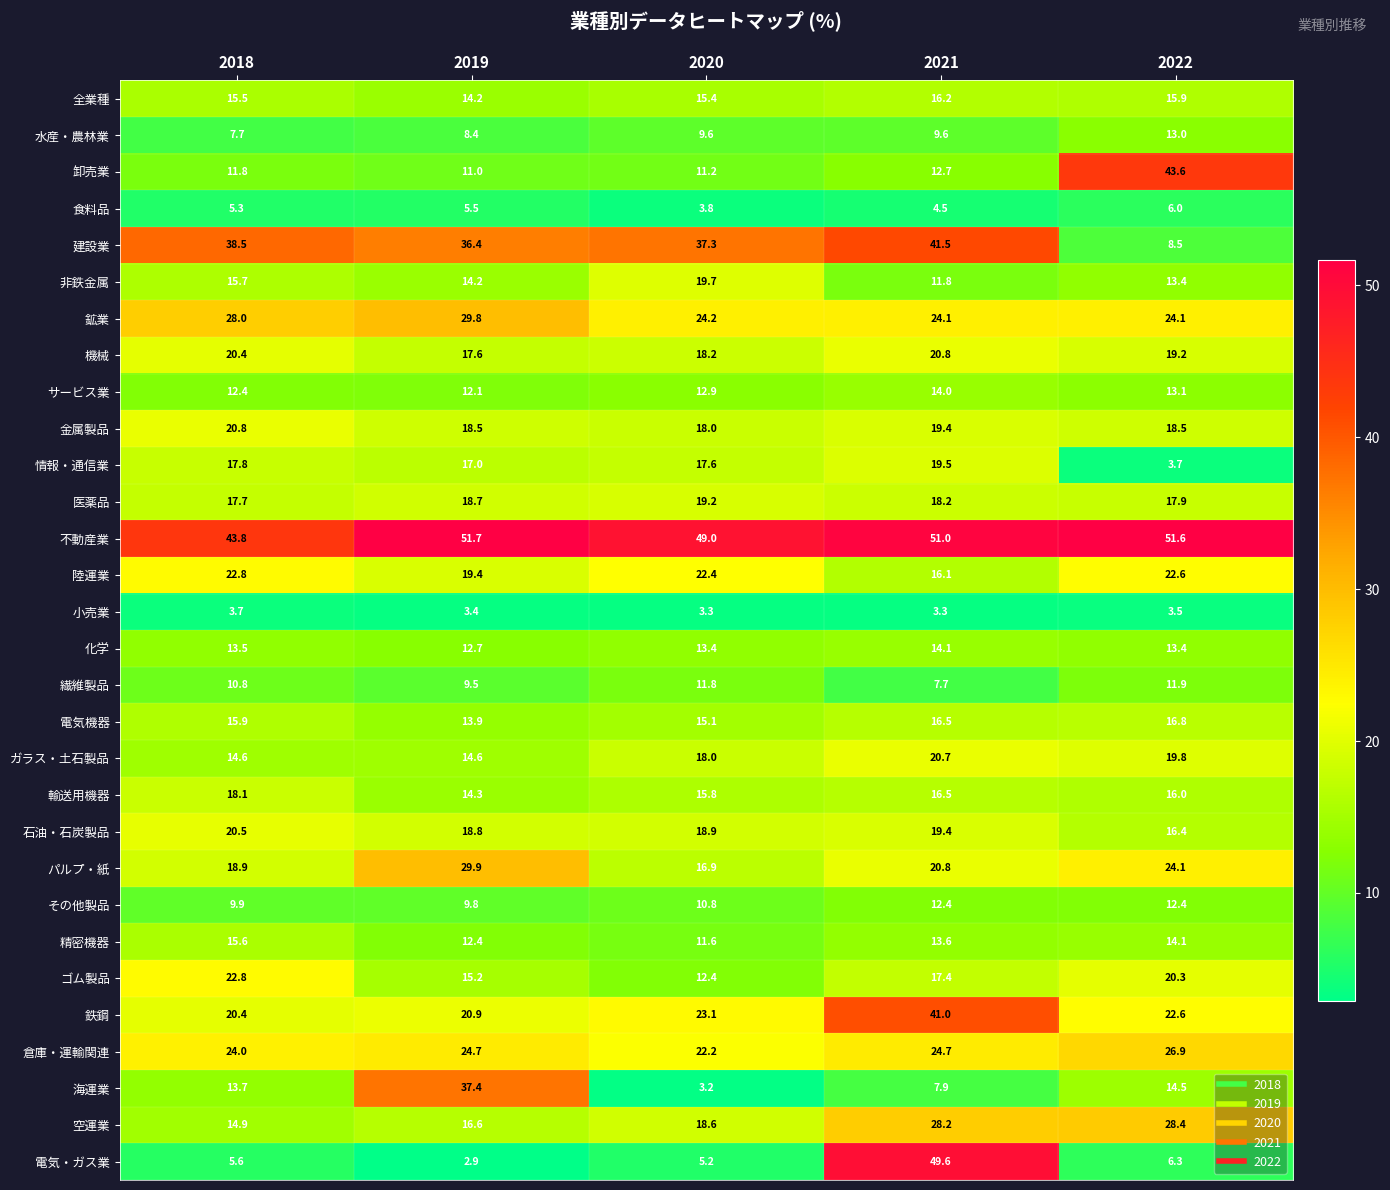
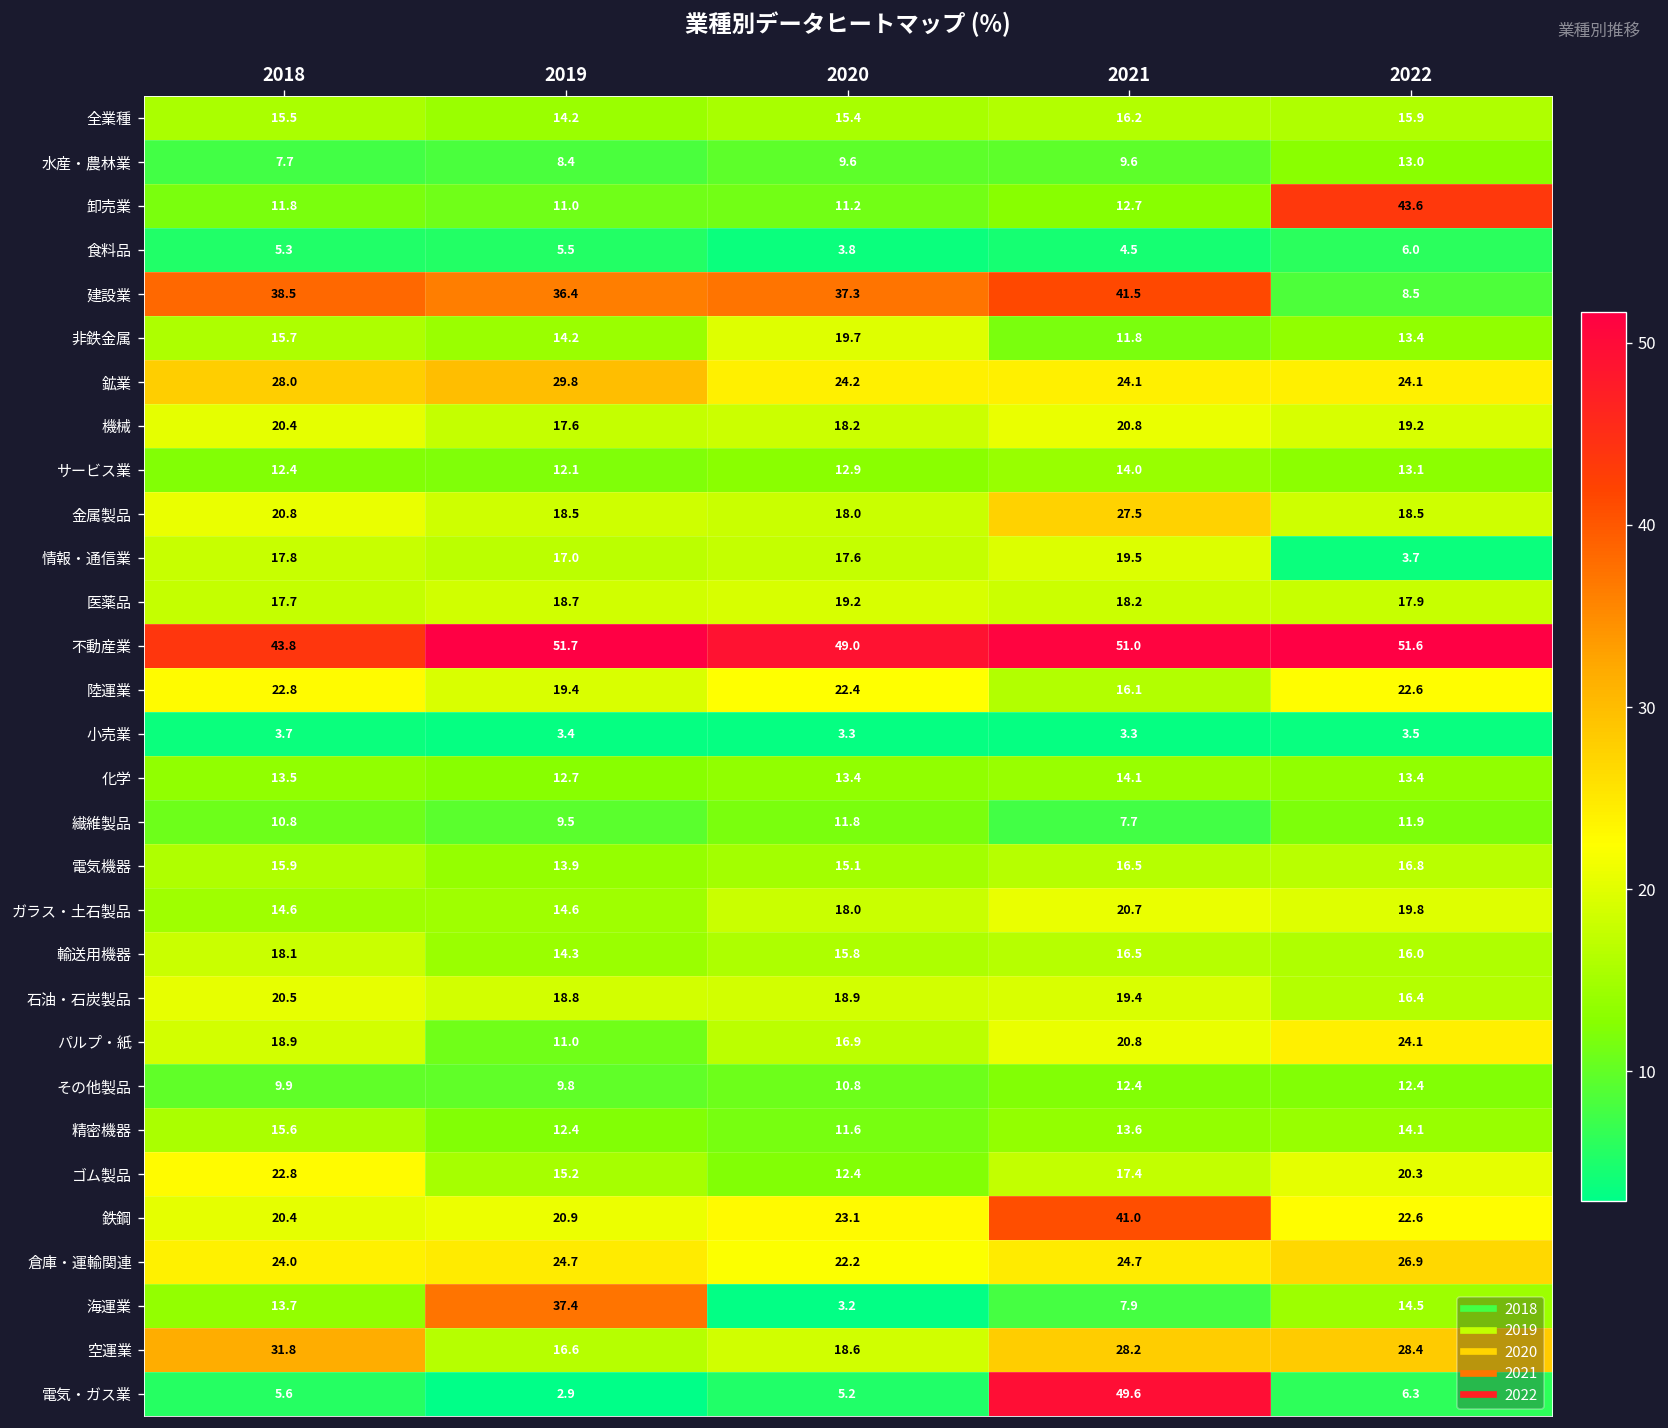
金属製品, 2021: 19.4 -> 27.5
パルプ・紙, 2019: 29.9 -> 11.0
空運業, 2018: 14.9 -> 31.8
